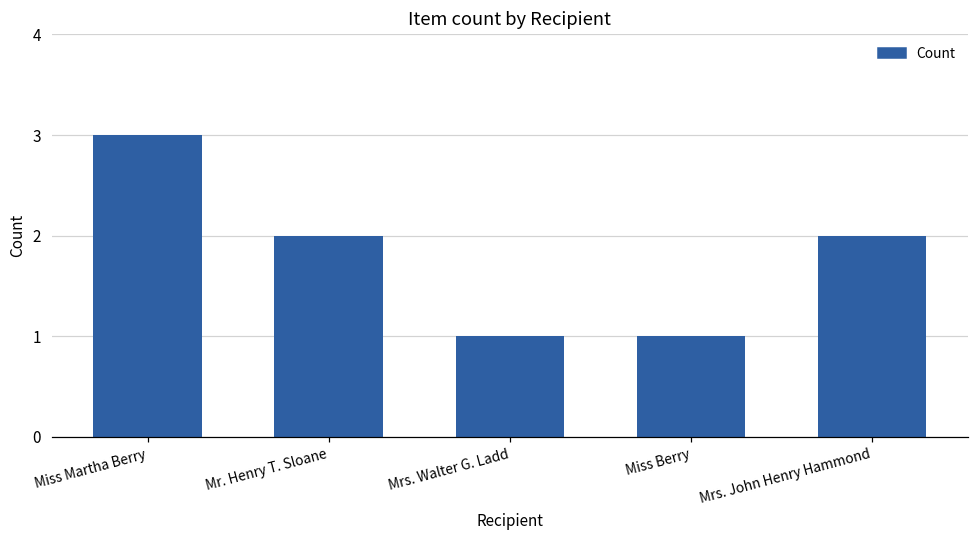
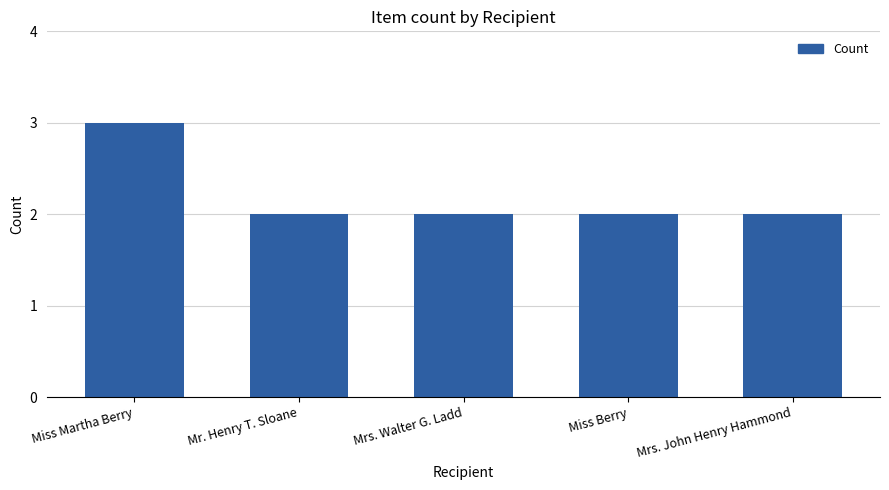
Mrs. Walter G. Ladd: 1 -> 2
Miss Berry: 1 -> 2
